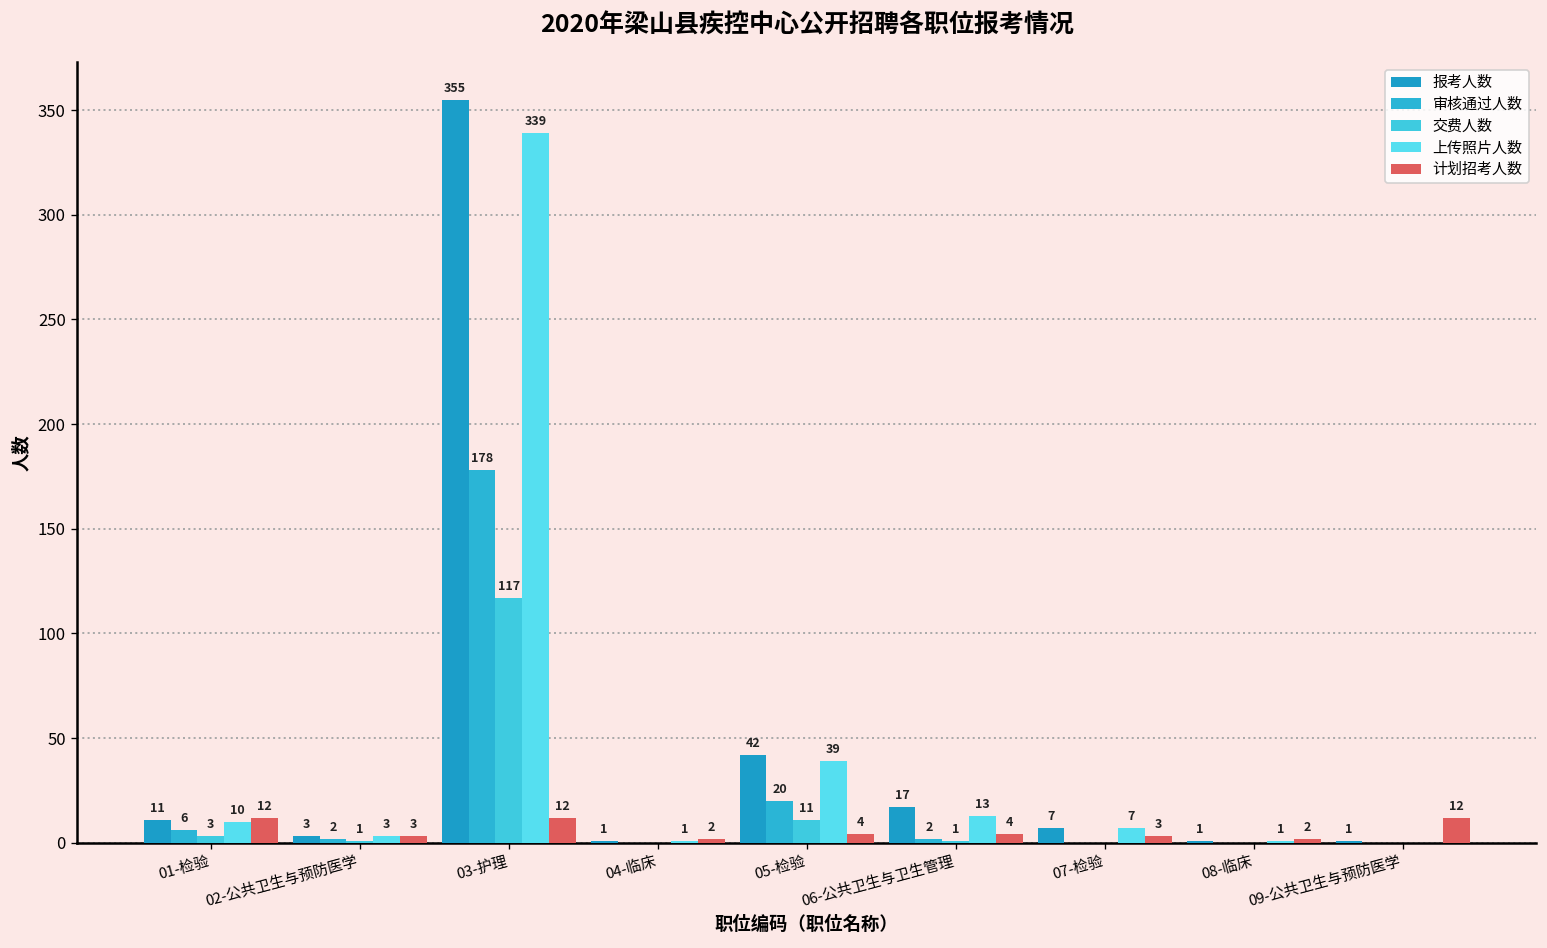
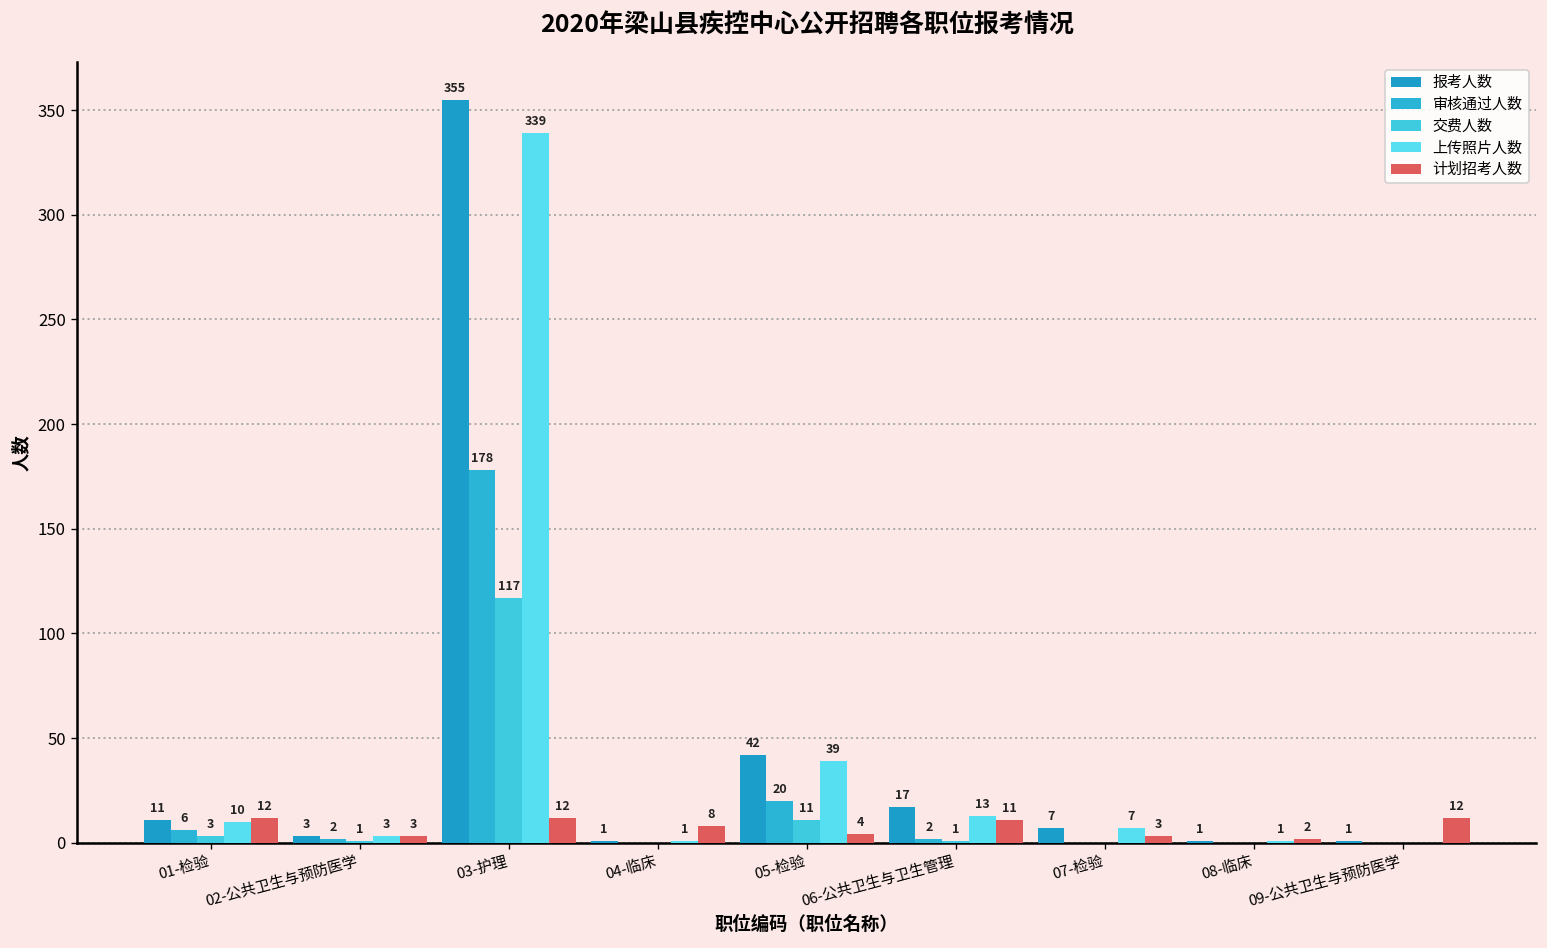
计划招考人数, 04-临床: 2 -> 8
计划招考人数, 06-公共卫生与卫生管理: 4 -> 11
